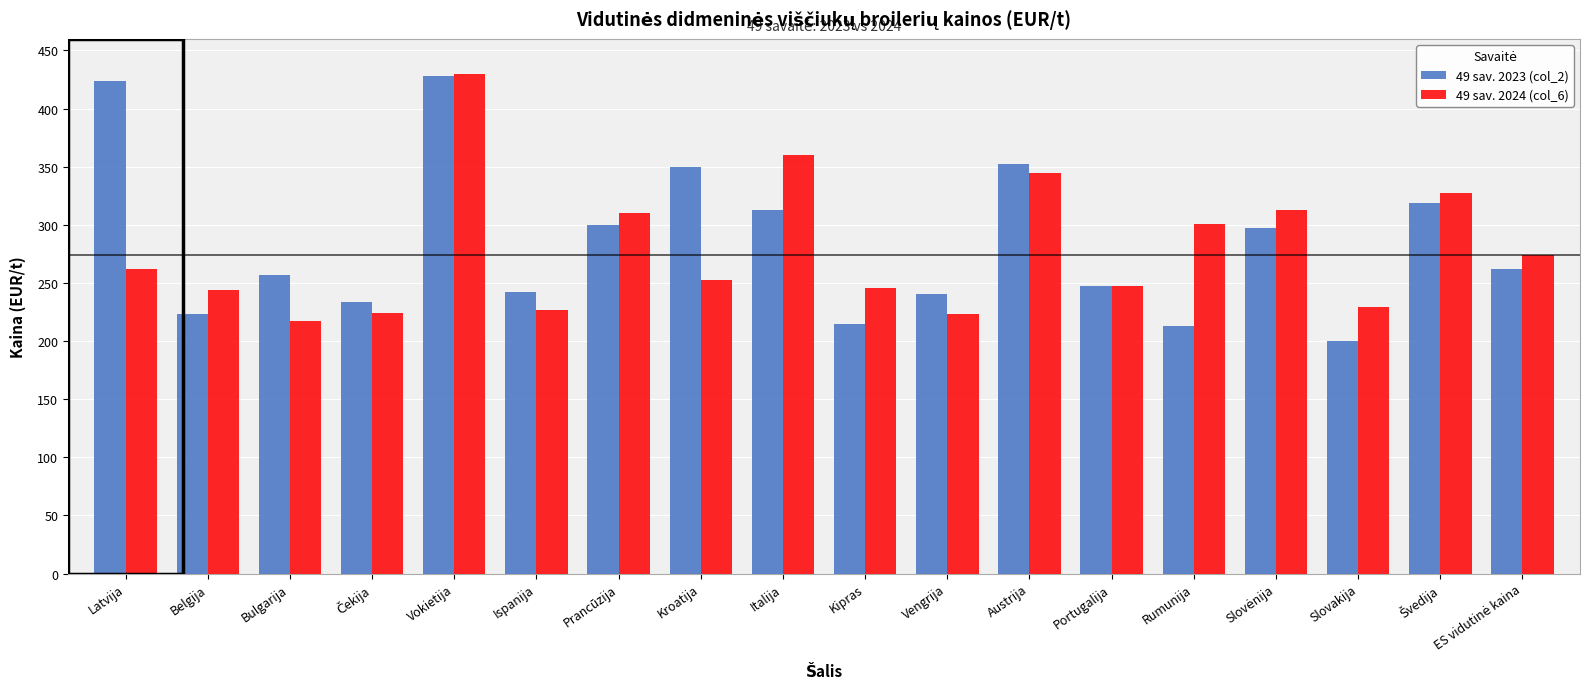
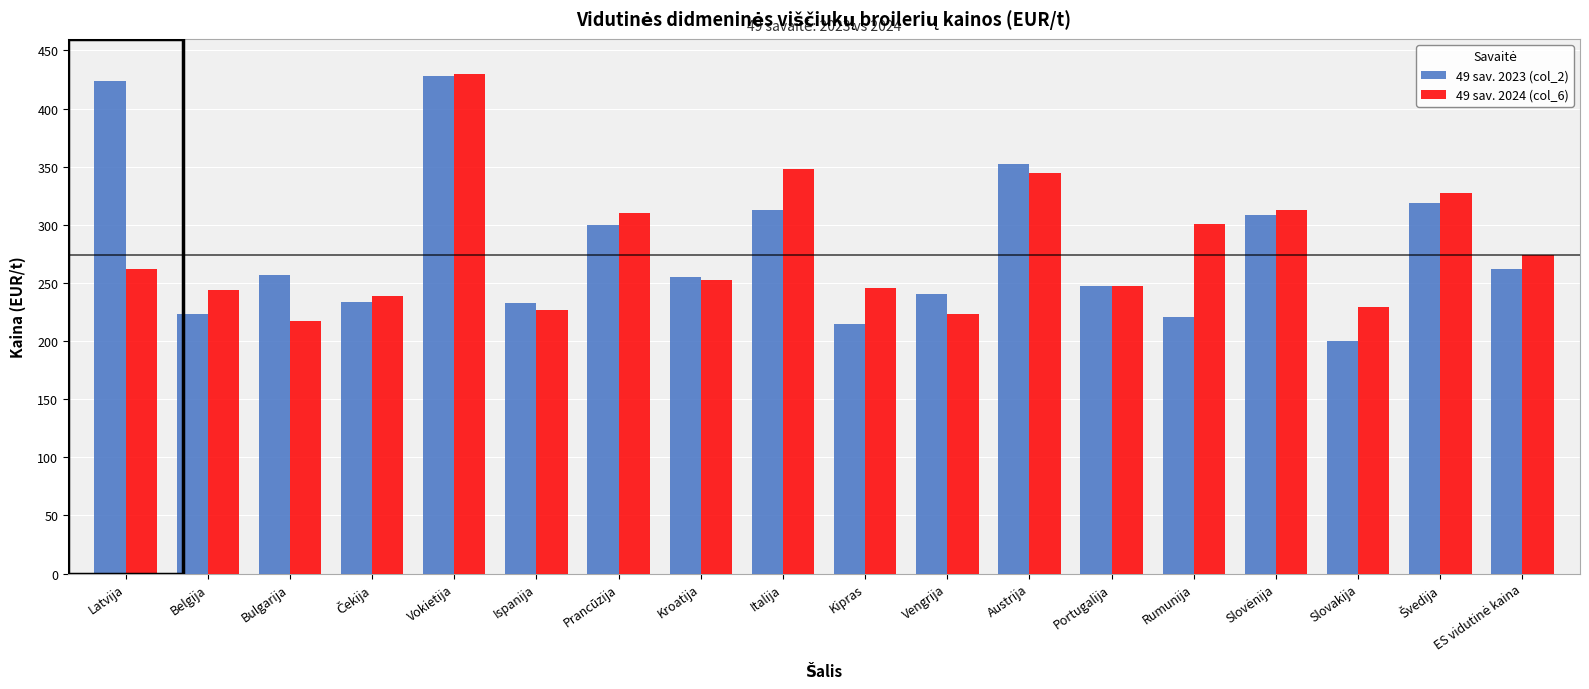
49 sav. 2024 (col_6), Čekija: 224 -> 239
49 sav. 2023 (col_2), Ispanija: 242 -> 233
49 sav. 2023 (col_2), Kroatija: 350 -> 255
49 sav. 2024 (col_6), Italija: 360 -> 348
49 sav. 2023 (col_2), Rumunija: 213 -> 220
49 sav. 2023 (col_2), Slovėnija: 297 -> 309
